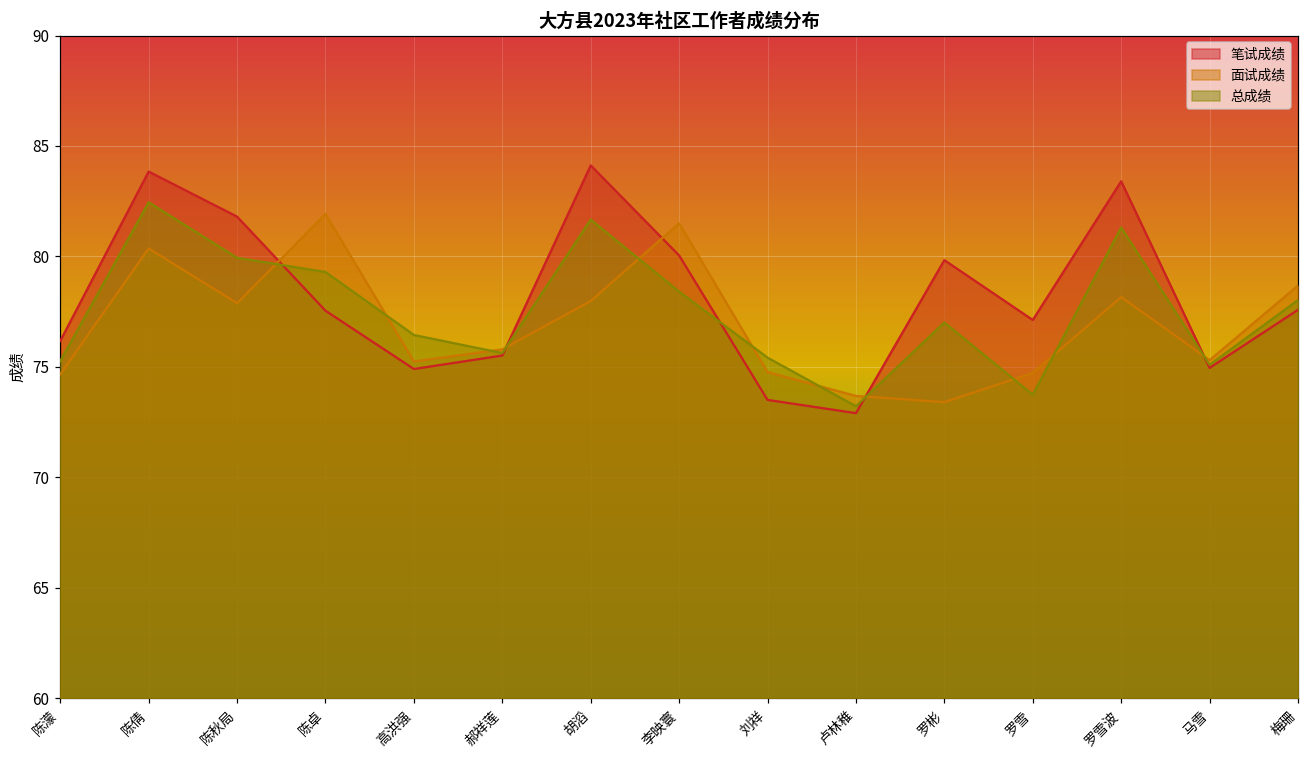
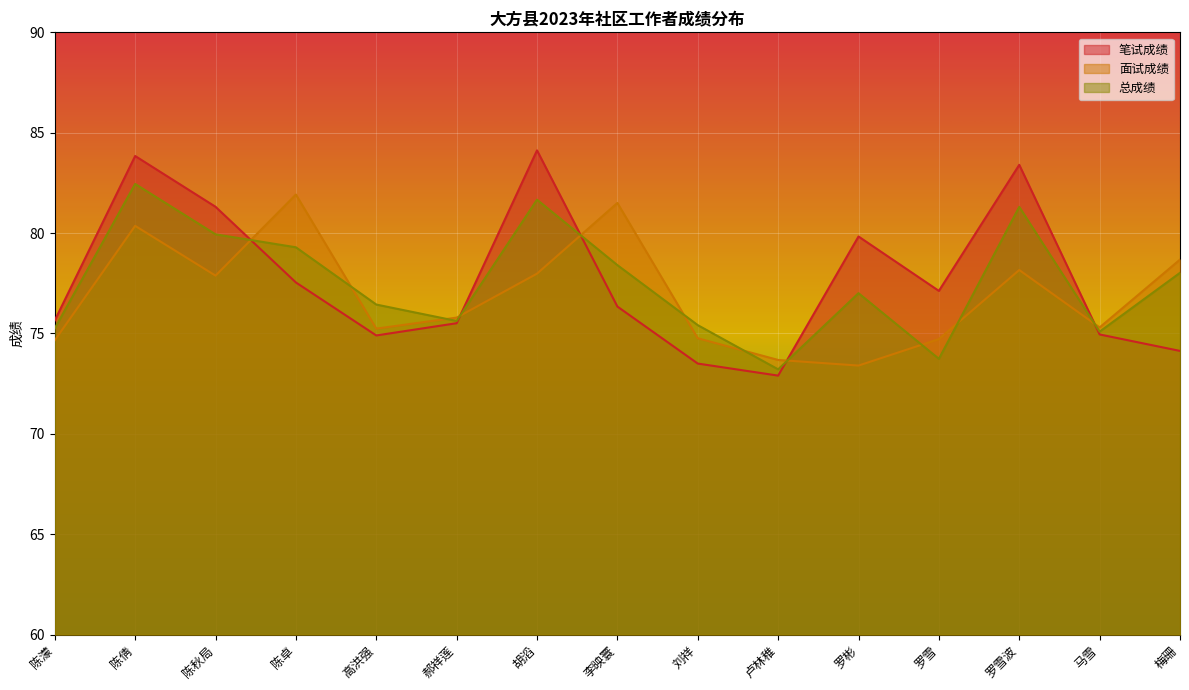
笔试成绩, 陈濛: 76.2 -> 75.7
笔试成绩, 陈秋局: 81.8 -> 81.3
笔试成绩, 李映寰: 80.0 -> 76.3
笔试成绩, 梅珊: 77.6 -> 74.1
